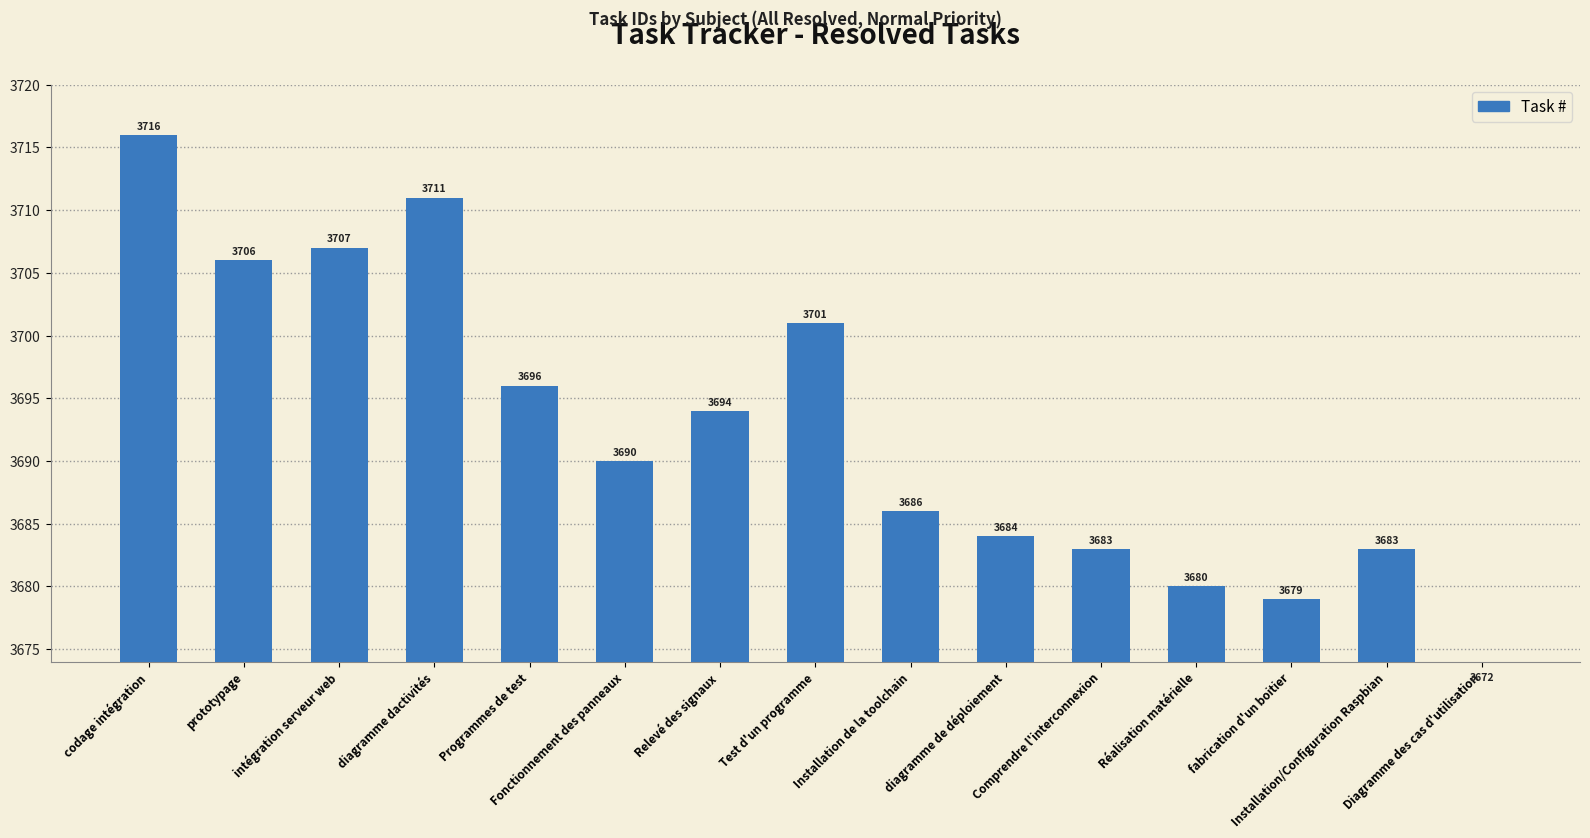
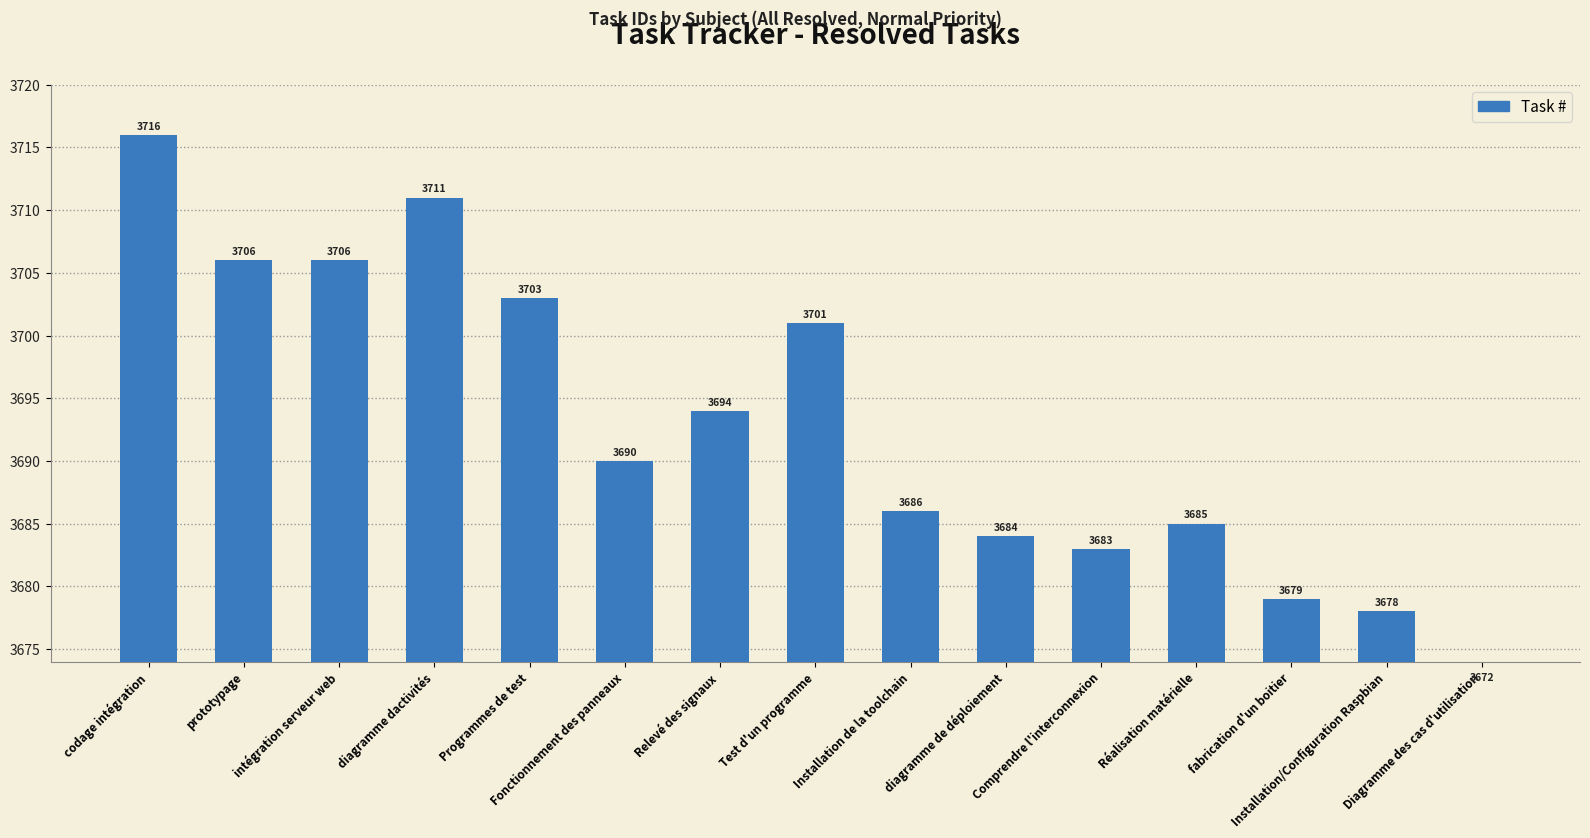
intégration serveur web: 3707 -> 3706
Programmes de test: 3696 -> 3703
Réalisation matérielle: 3680 -> 3685
Installation/Configuration Raspbian: 3683 -> 3678
